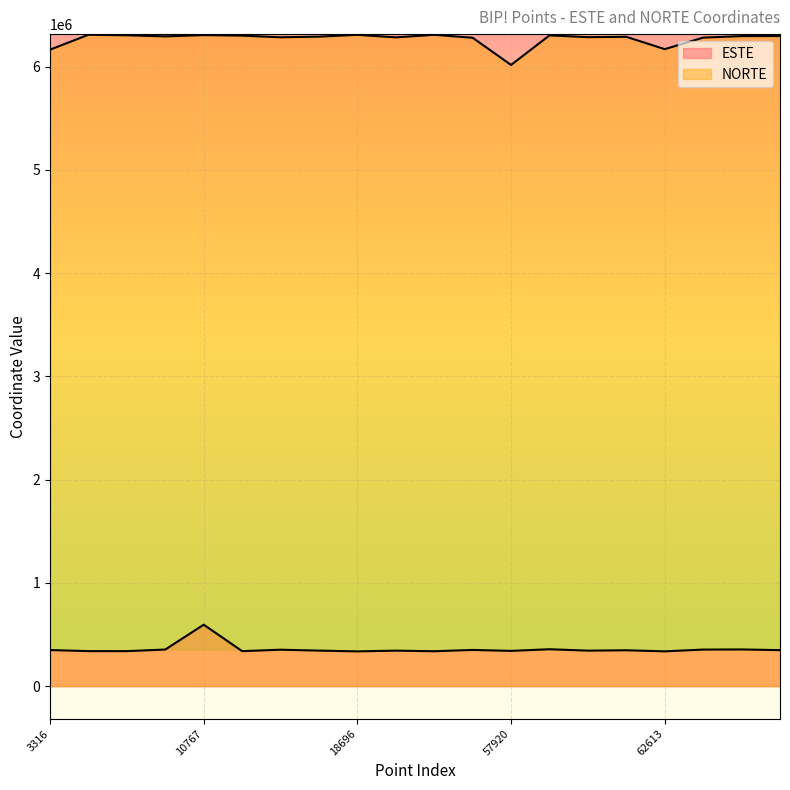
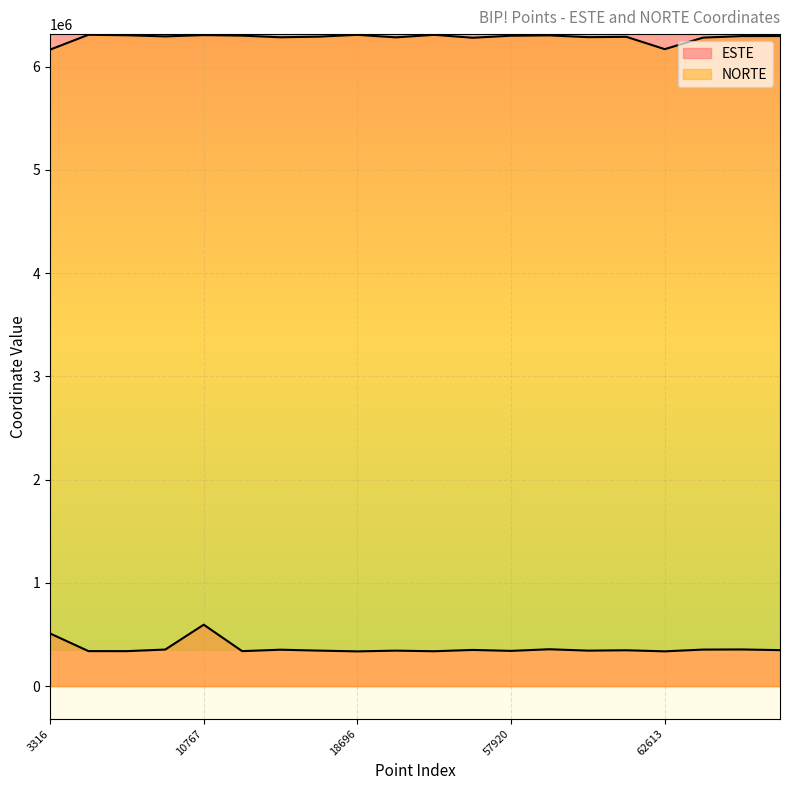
ESTE, 3316: 350000 -> 510000
NORTE, 57920: 6020000 -> 6300000
